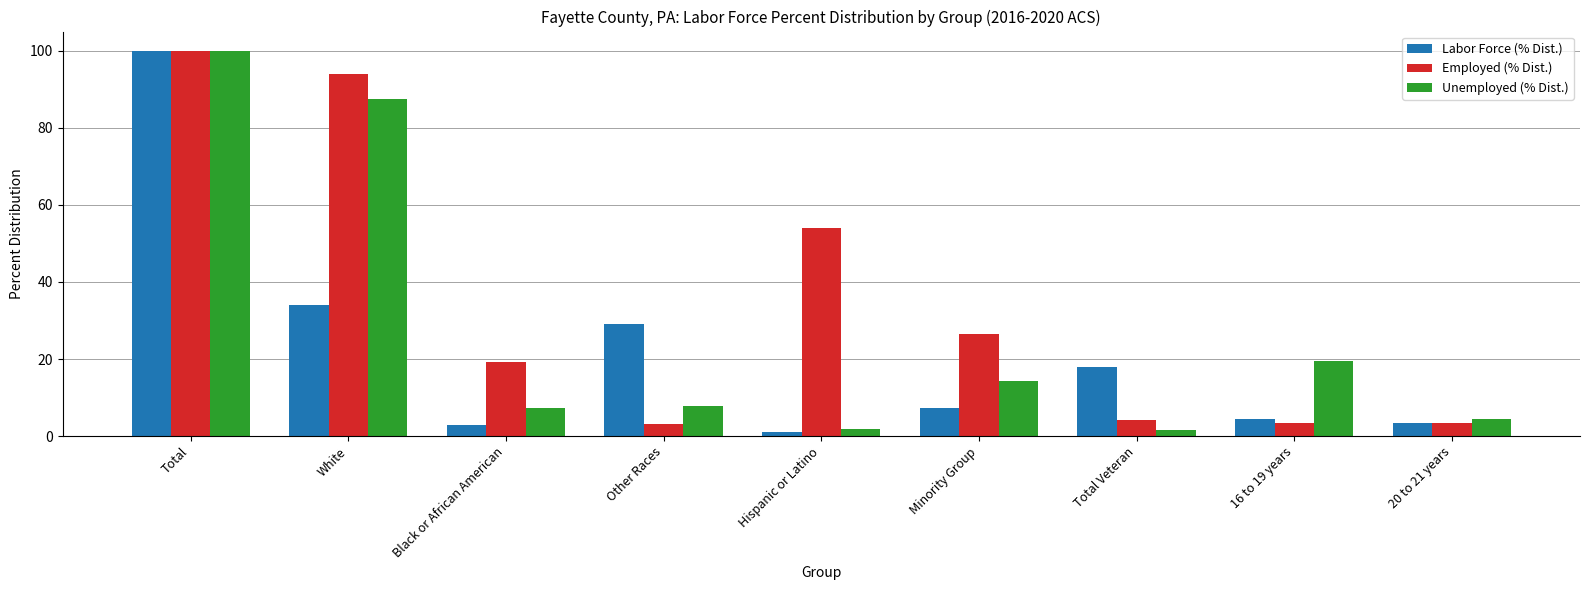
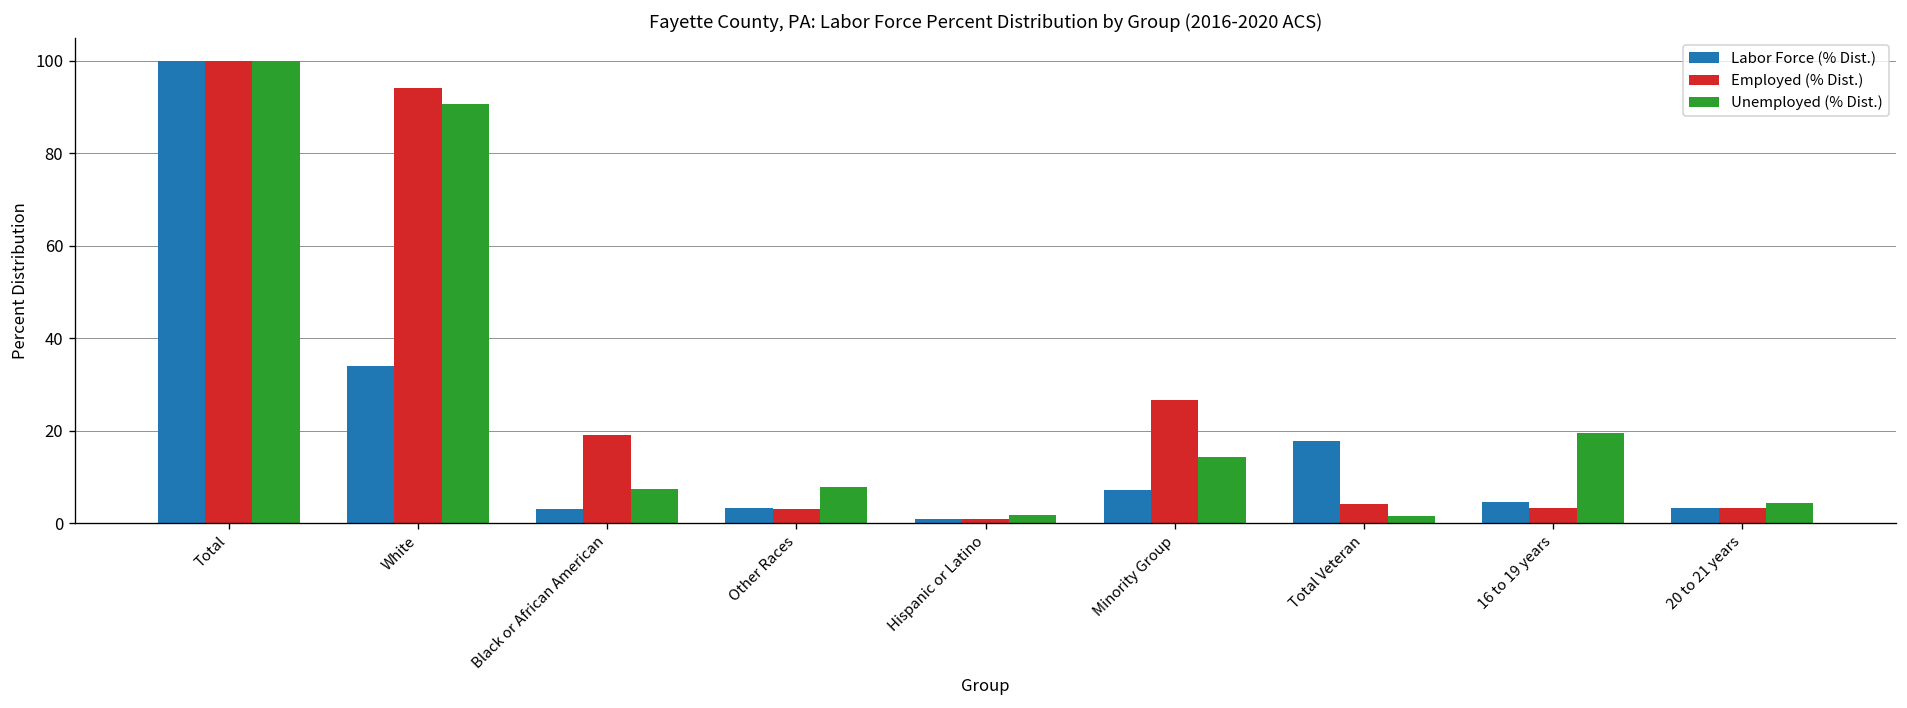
Unemployed (% Dist.), White: 88 -> 91
Labor Force (% Dist.), Other Races: 29 -> 3
Employed (% Dist.), Hispanic or Latino: 54 -> 1
